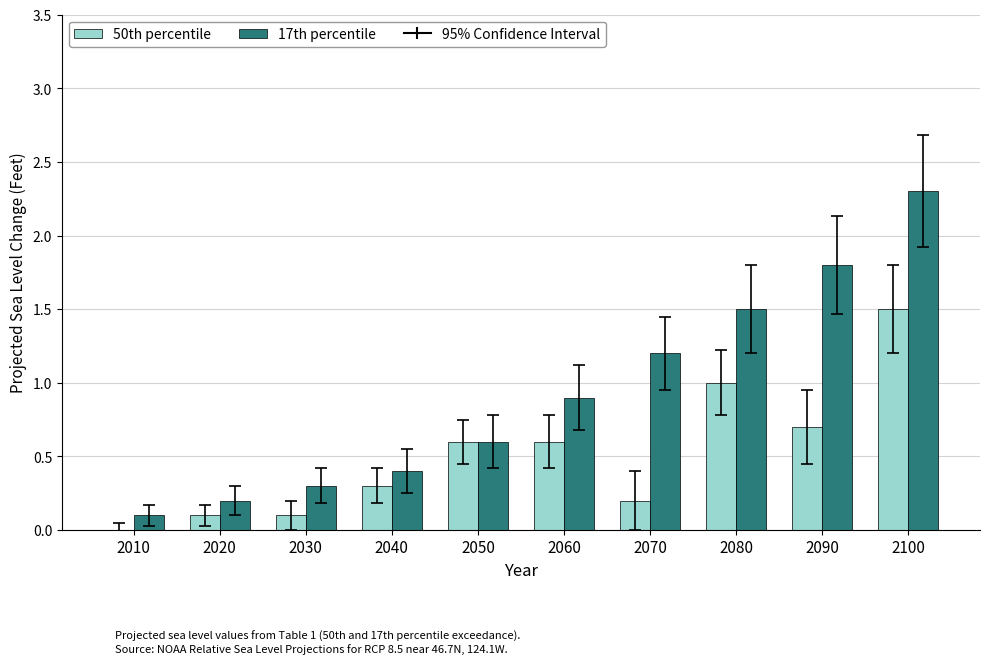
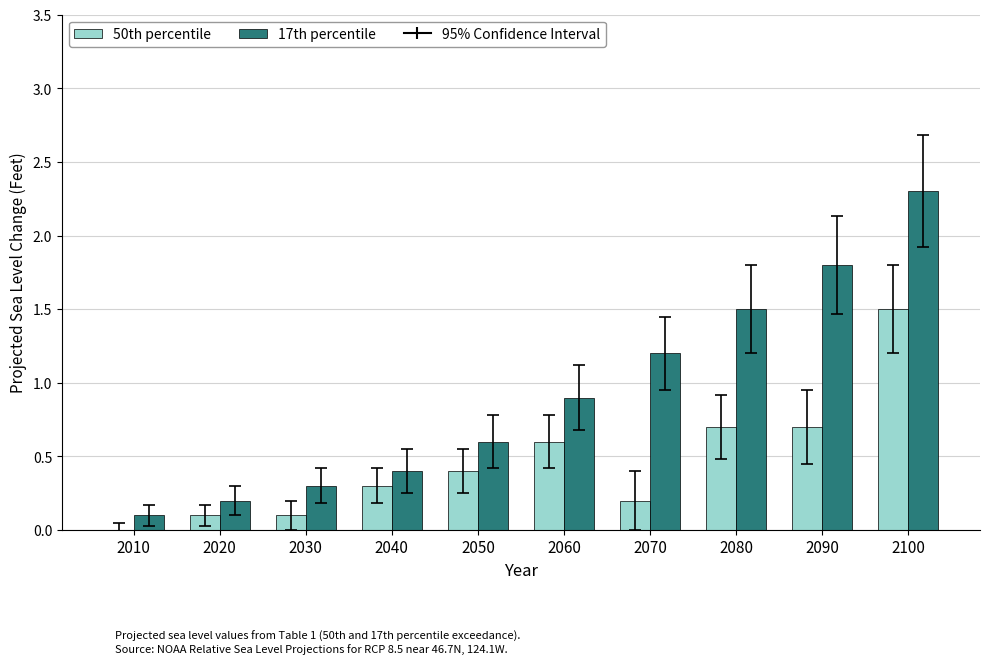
50th percentile, 2050: 0.6 -> 0.4
50th percentile, 2080: 1.0 -> 0.7
